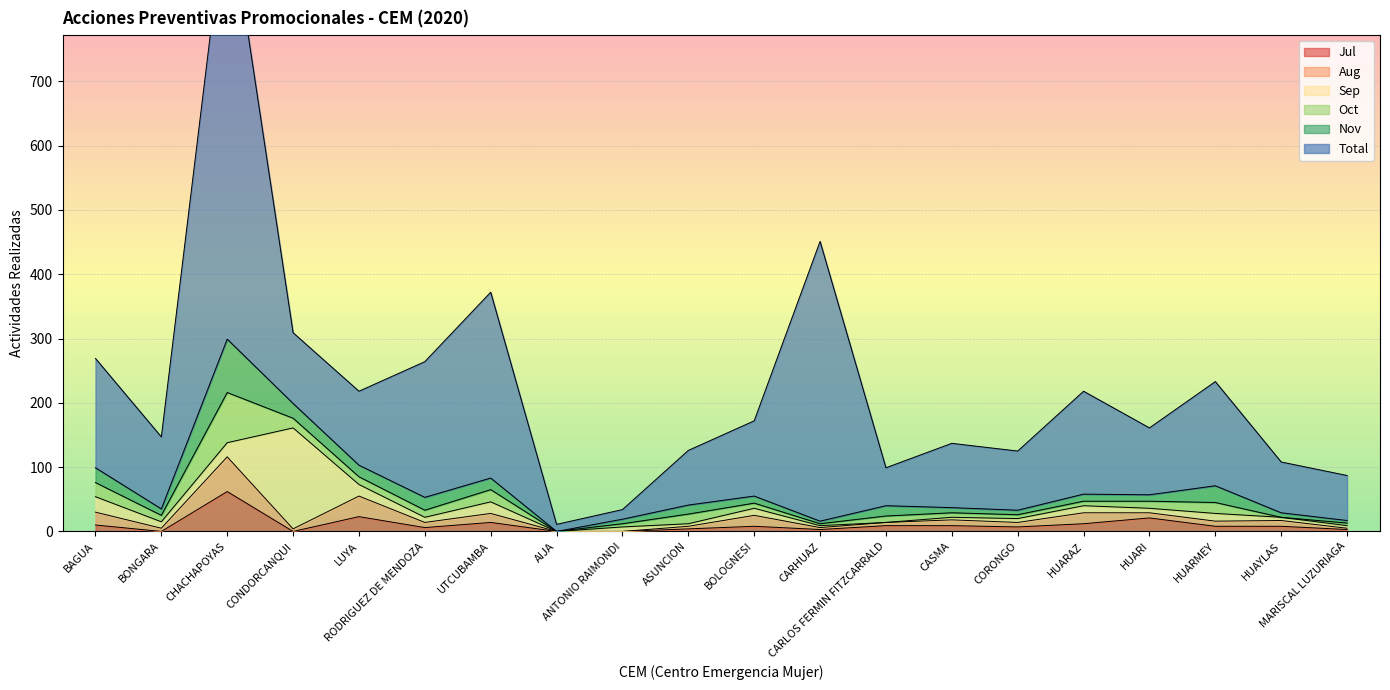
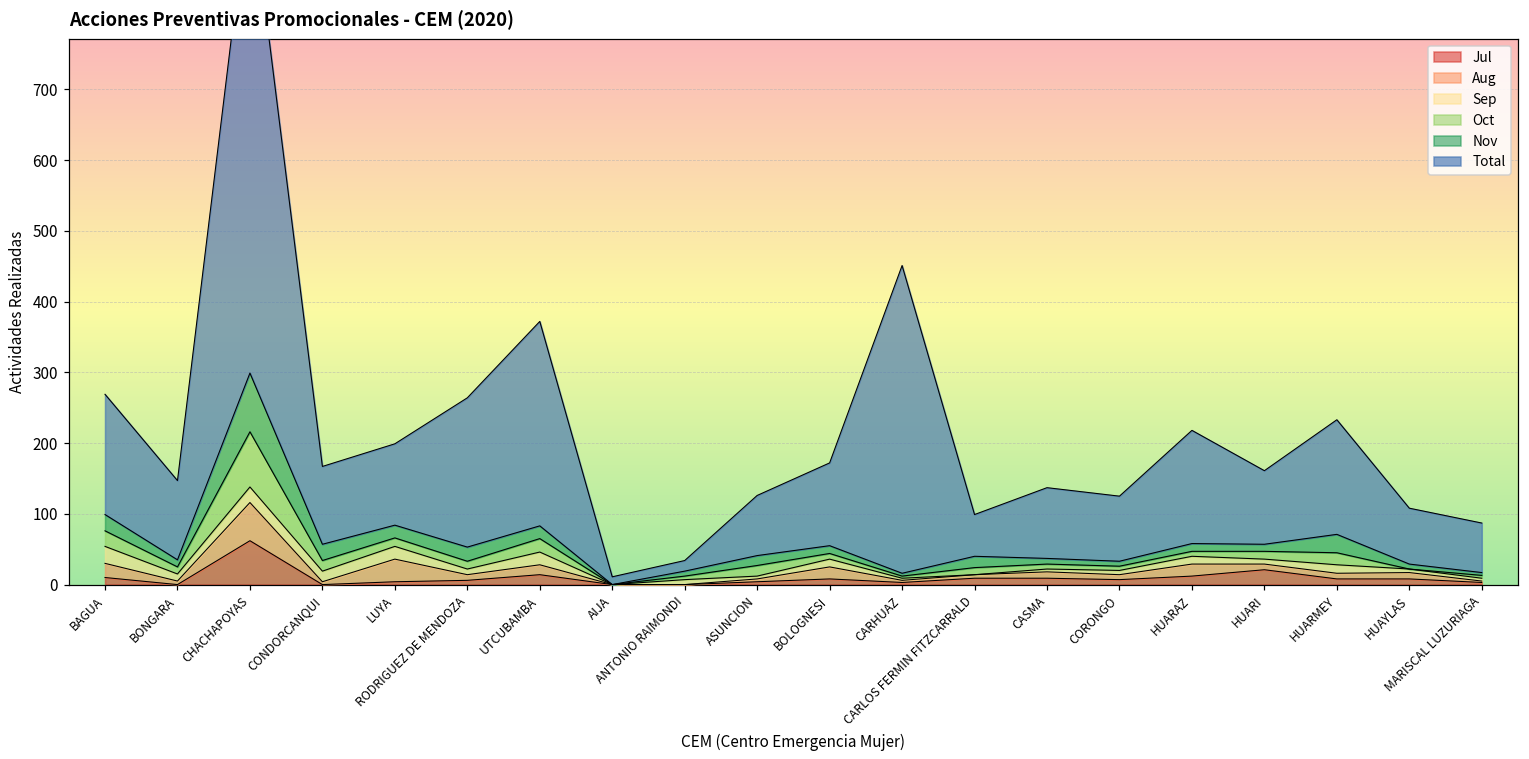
Sep, CONDORCANQUI: 160 -> 20
Jul, LUYA: 20 -> 0
